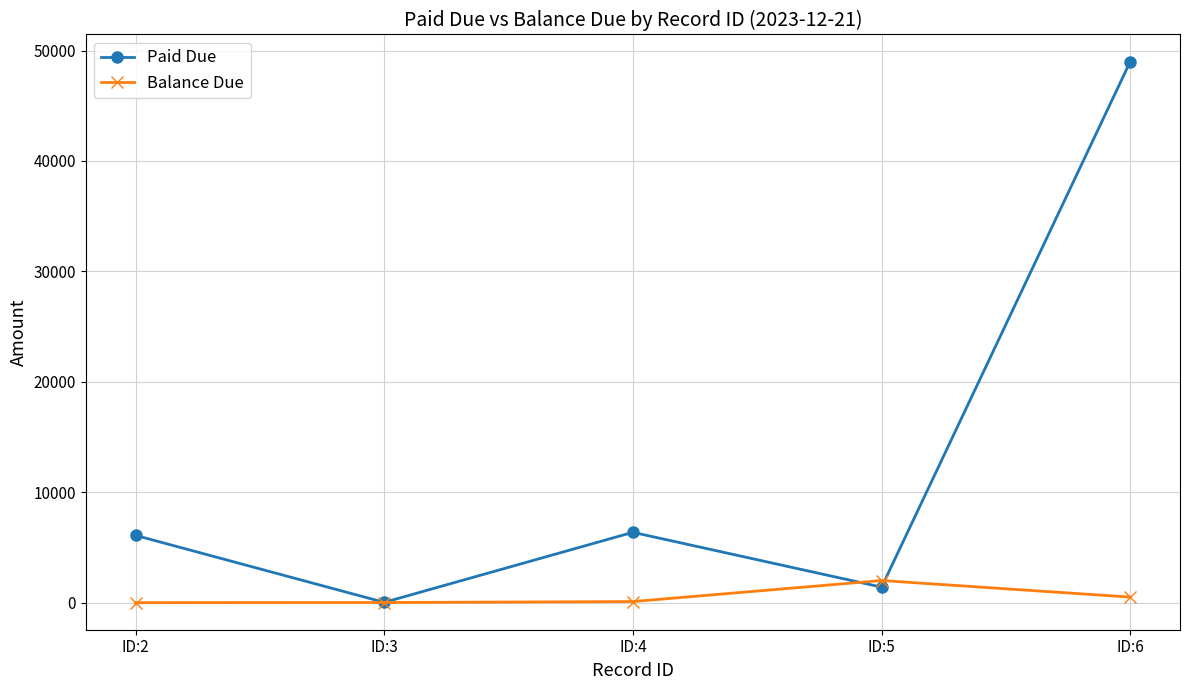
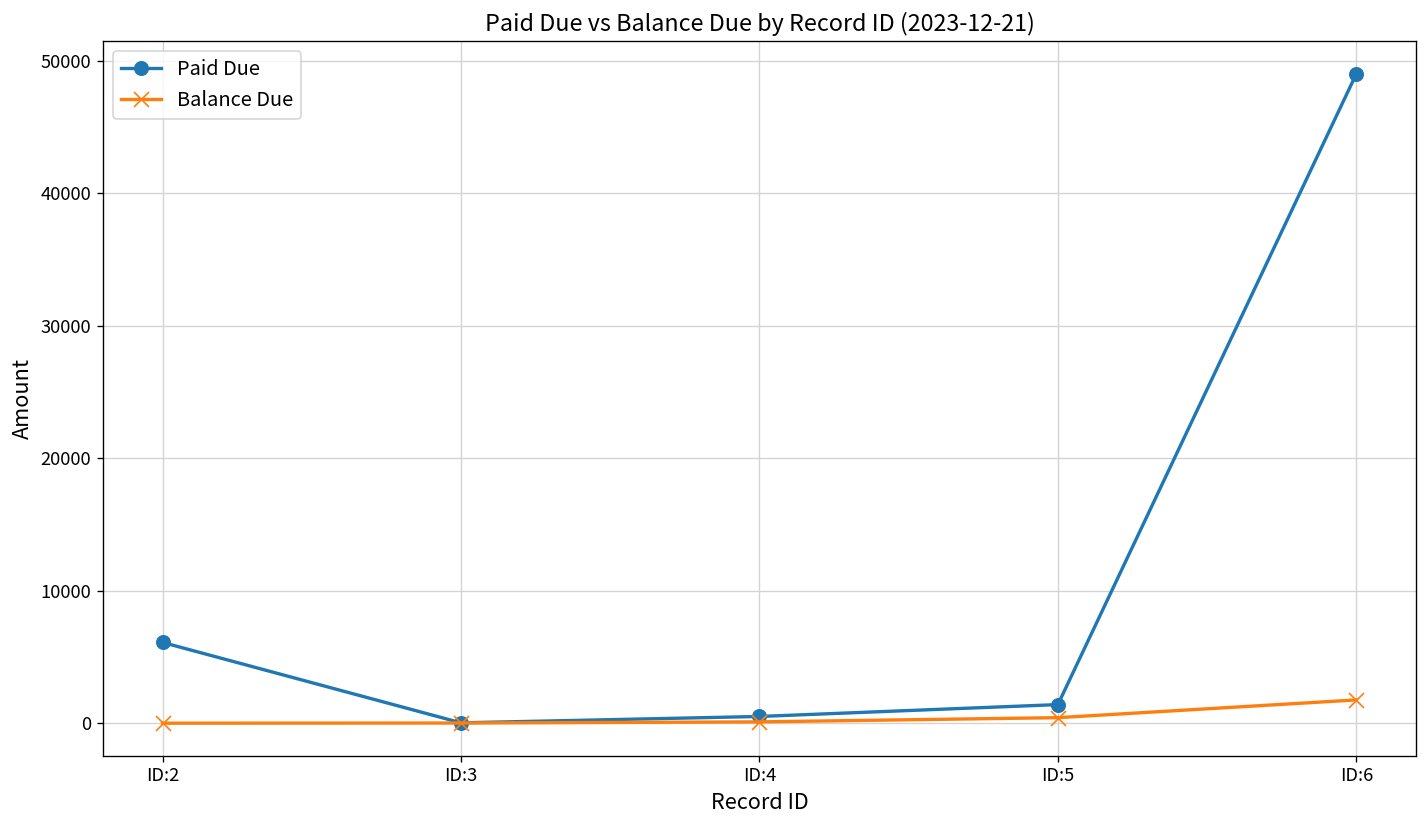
Paid Due, ID:4: 6400 -> 500
Balance Due, ID:5: 2000 -> 400
Balance Due, ID:6: 500 -> 1800
